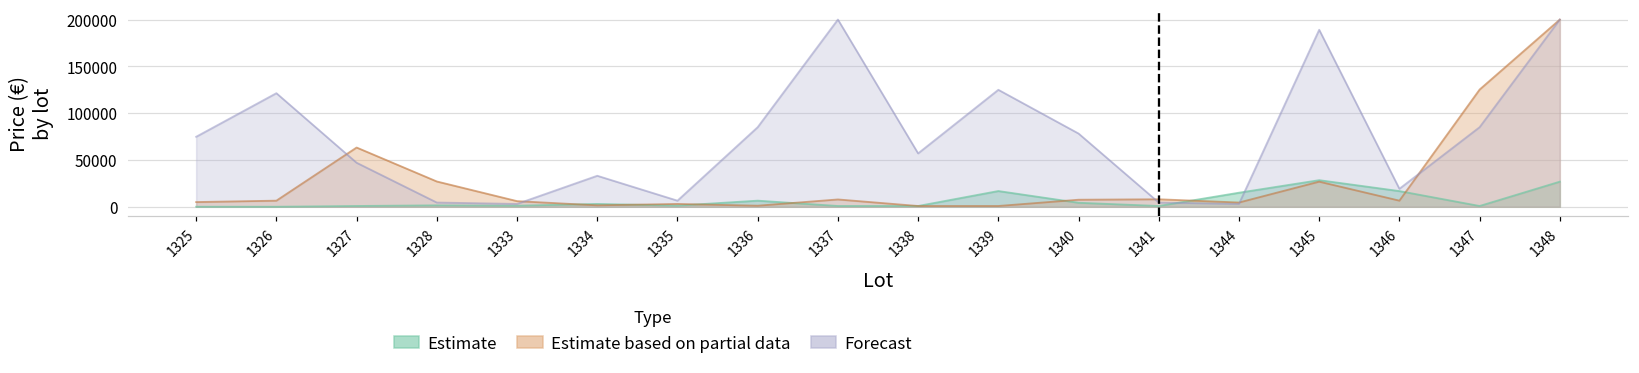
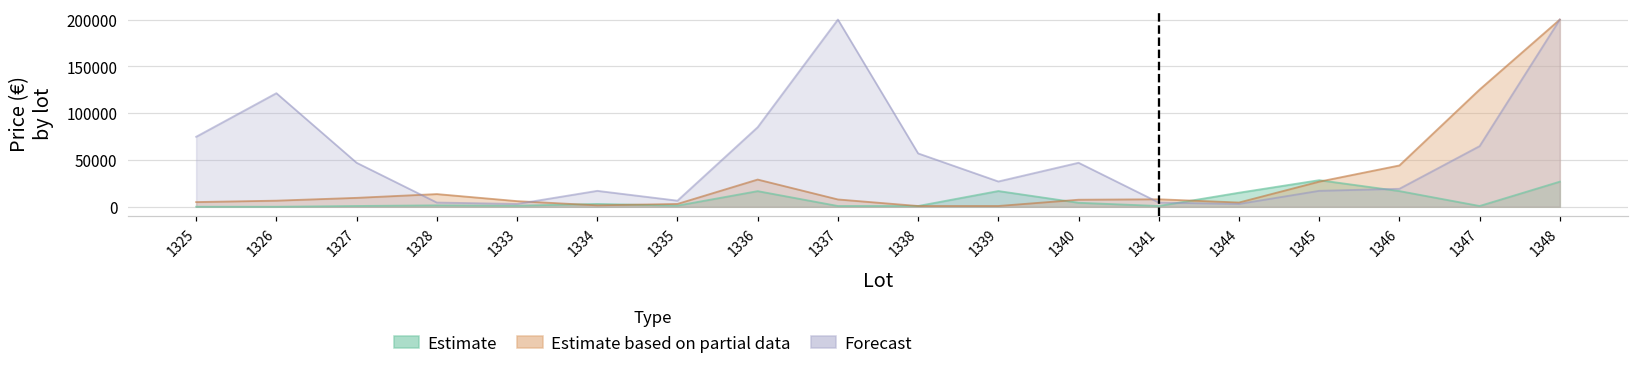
Estimate based on partial data, 1327: 60000 -> 10000
Estimate based on partial data, 1328: 30000 -> 10000
Forecast, 1334: 30000 -> 20000
Estimate, 1336: 10000 -> 20000
Estimate based on partial data, 1336: 0 -> 30000
Forecast, 1339: 120000 -> 30000
Forecast, 1340: 80000 -> 50000
Forecast, 1345: 190000 -> 20000
Estimate based on partial data, 1346: 10000 -> 40000
Forecast, 1347: 90000 -> 60000
